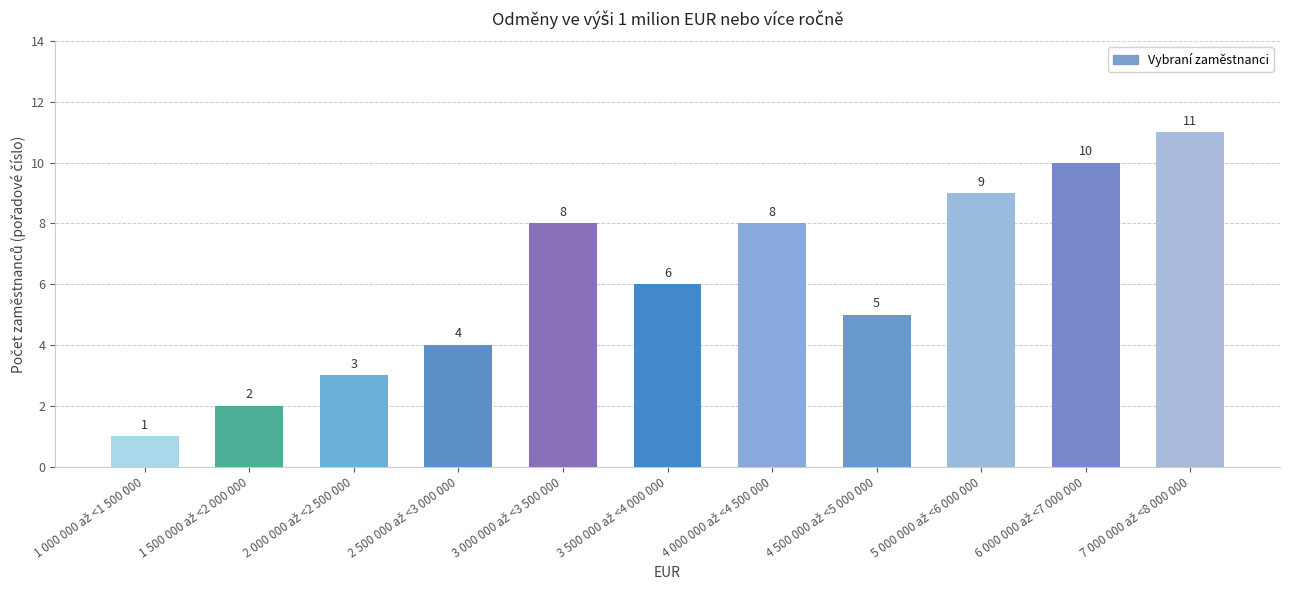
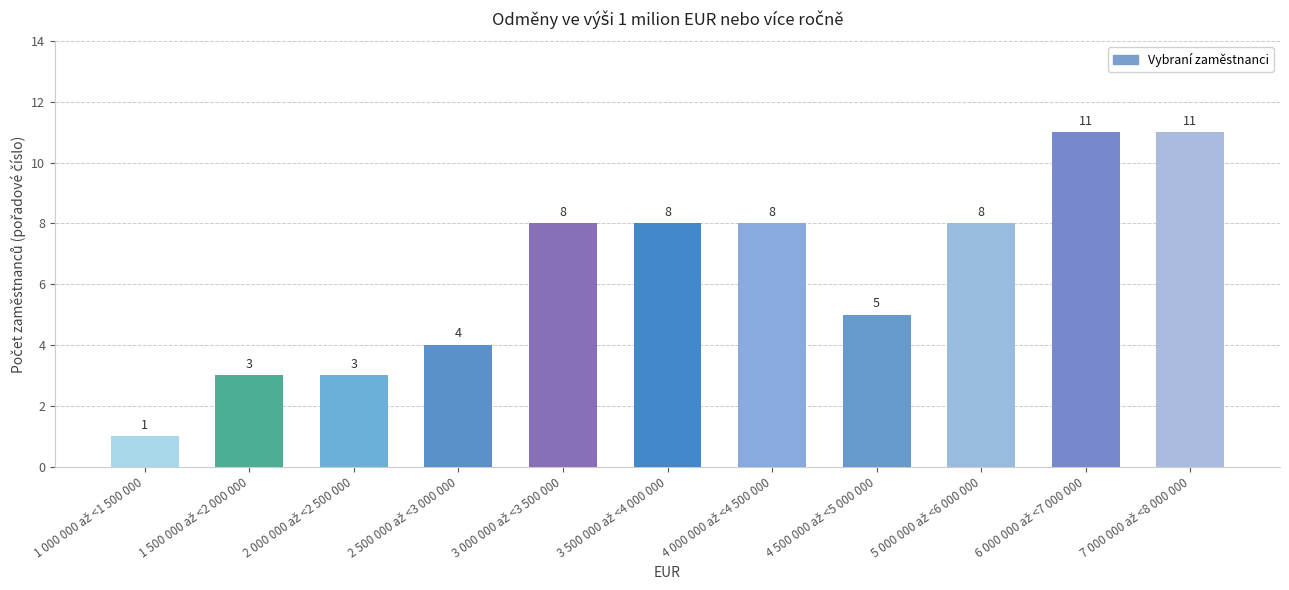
1 500 000 až <2 000 000: 2 -> 3
3 500 000 až <4 000 000: 6 -> 8
5 000 000 až <6 000 000: 9 -> 8
6 000 000 až <7 000 000: 10 -> 11
